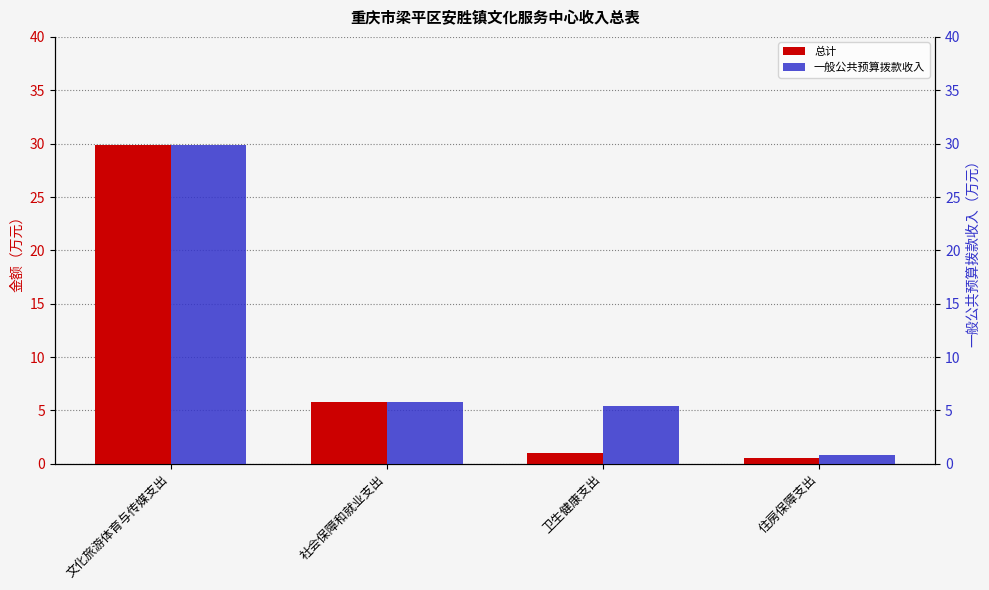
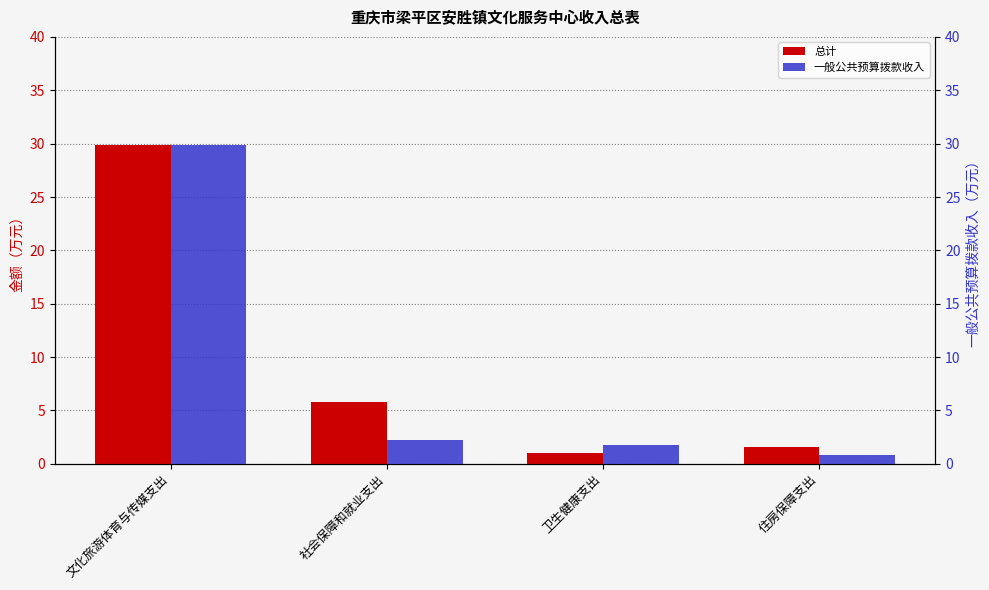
总计, 住房保障支出: 0.5 -> 1.6
一般公共预算拨款收入, 社会保障和就业支出: 5.8 -> 2.3
一般公共预算拨款收入, 卫生健康支出: 5.4 -> 1.8
